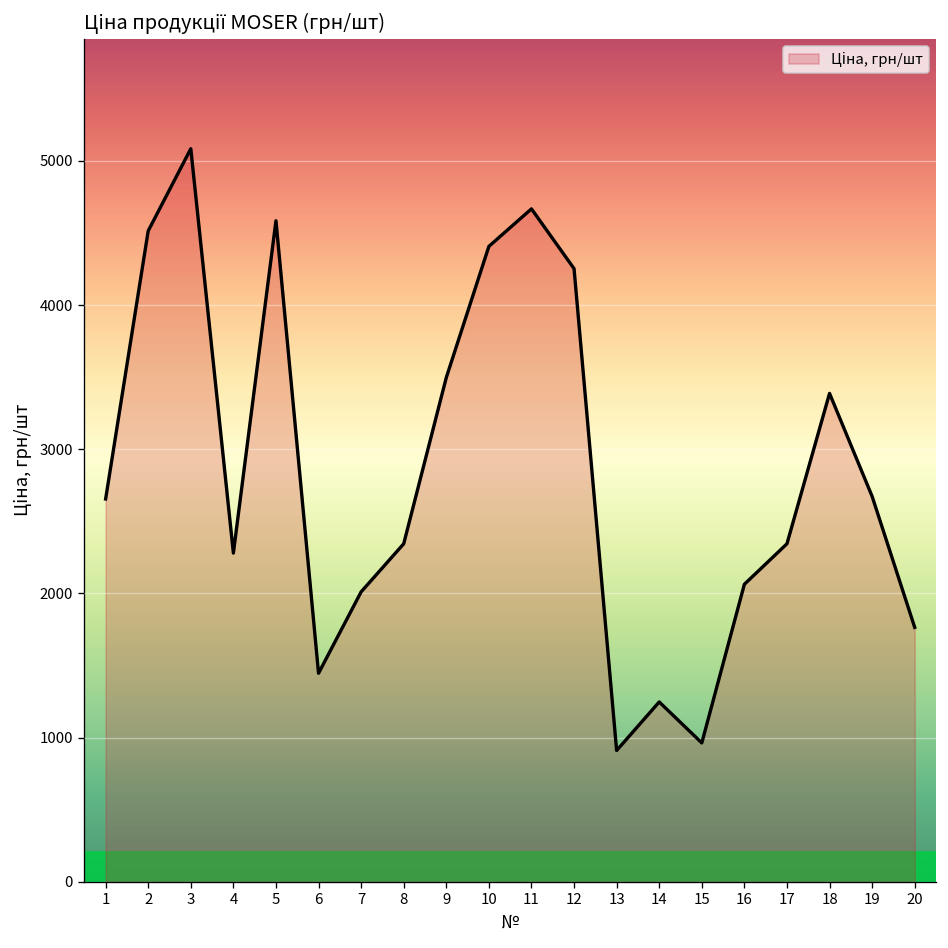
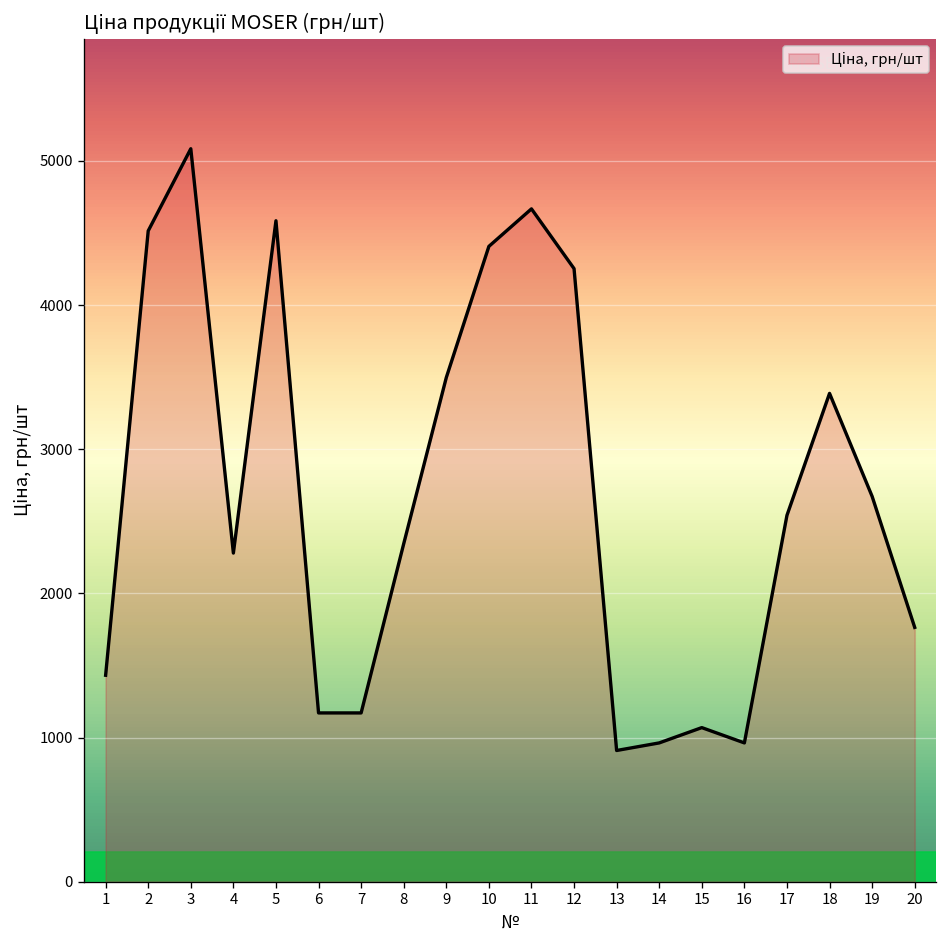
1: 2650 -> 1430
6: 1450 -> 1170
7: 2010 -> 1170
14: 1250 -> 960
15: 960 -> 1070
16: 2060 -> 960
17: 2340 -> 2540
